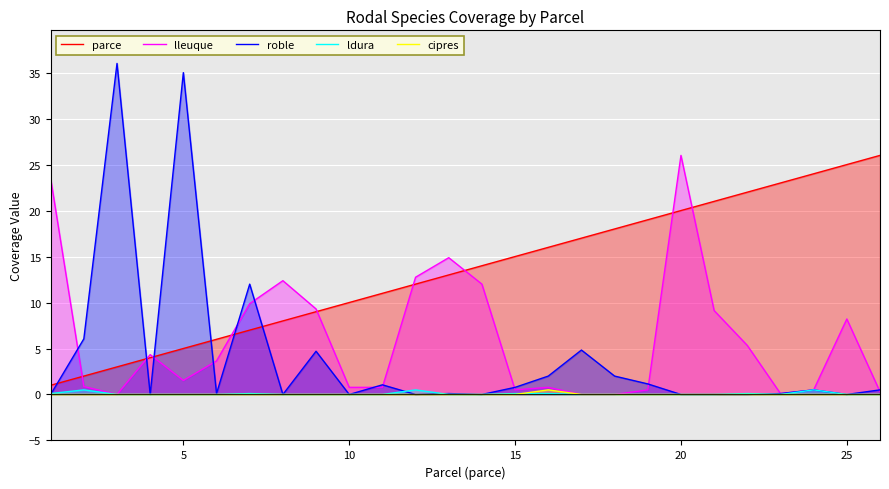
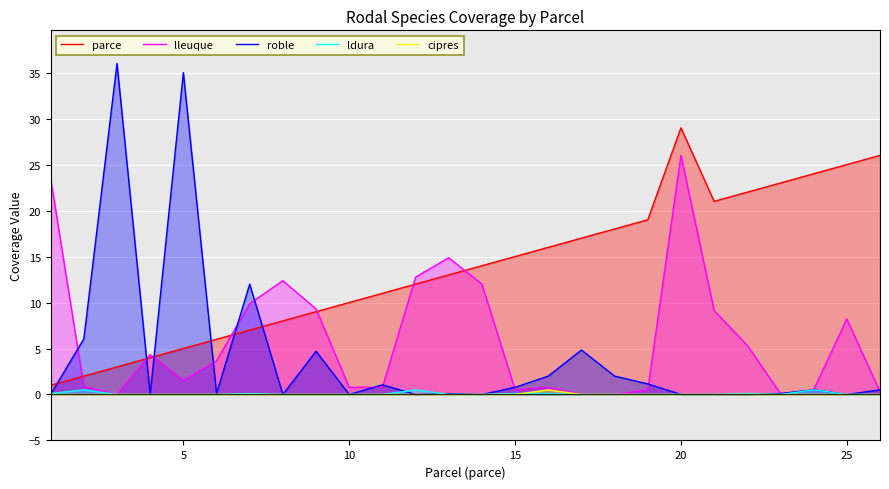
parce, 20: 20 -> 29
